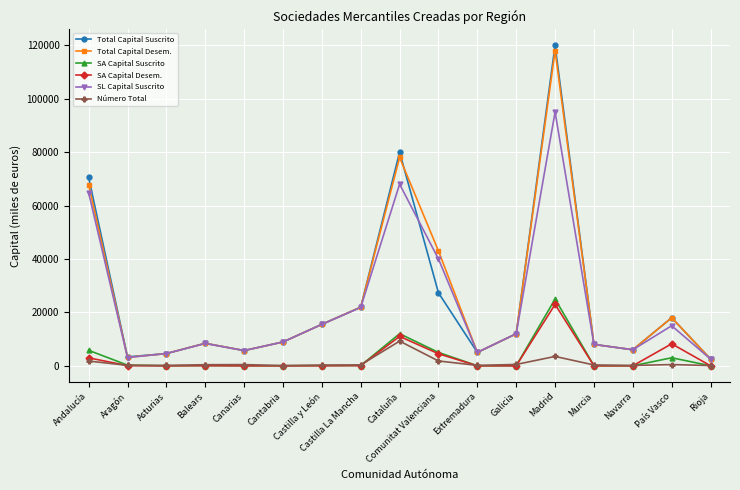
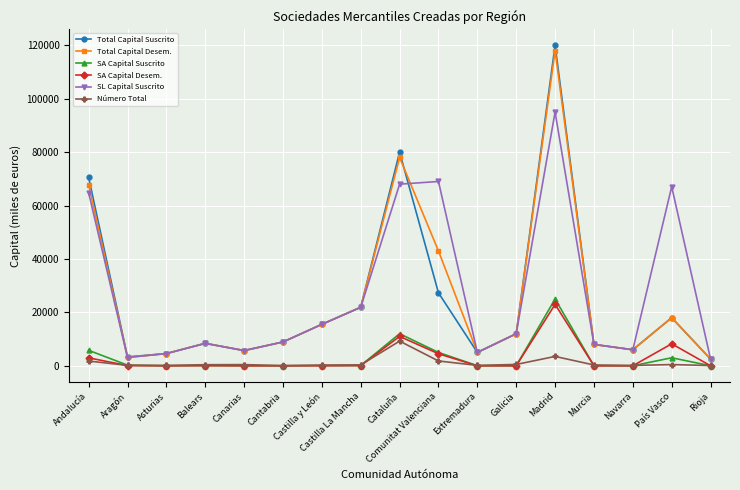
SL Capital Suscrito, Comunitat Valenciana: 40000 -> 69000
SL Capital Suscrito, País Vasco: 15000 -> 67000
